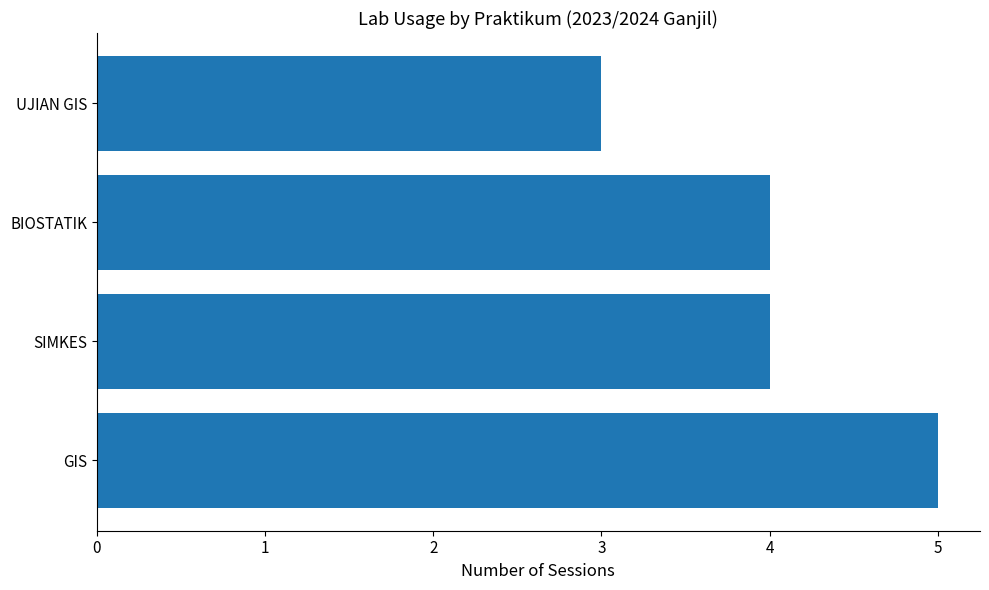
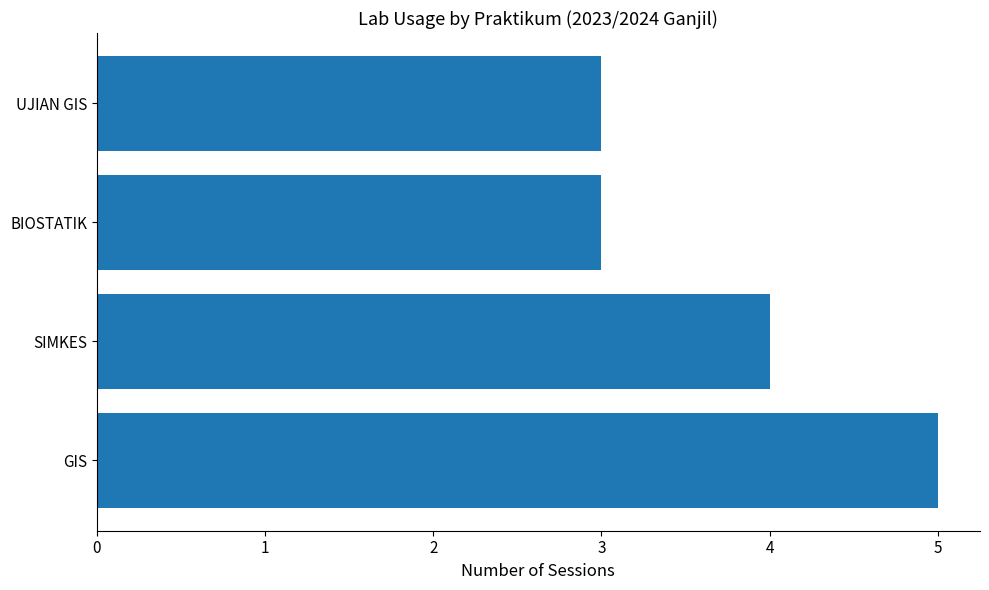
BIOSTATIK: 4 -> 3
